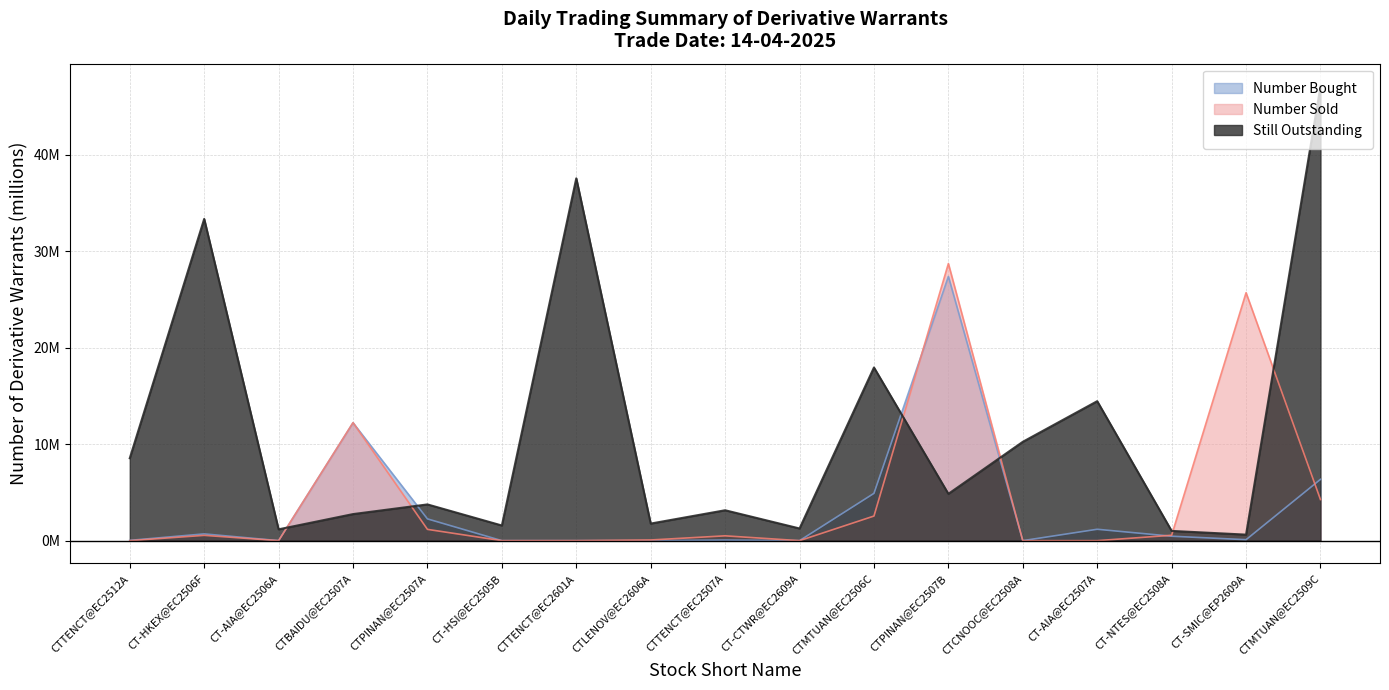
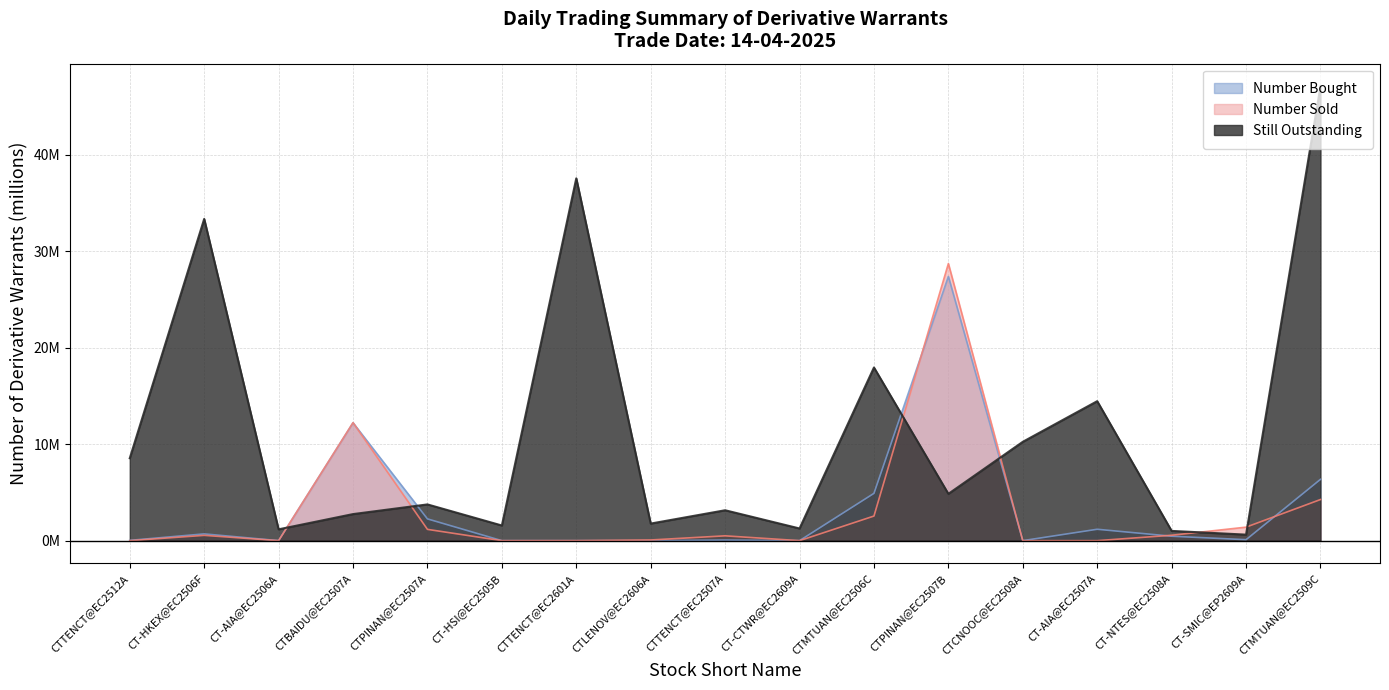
Number Sold, CT-SMIC@EP2609A: 26000000 -> 1000000
